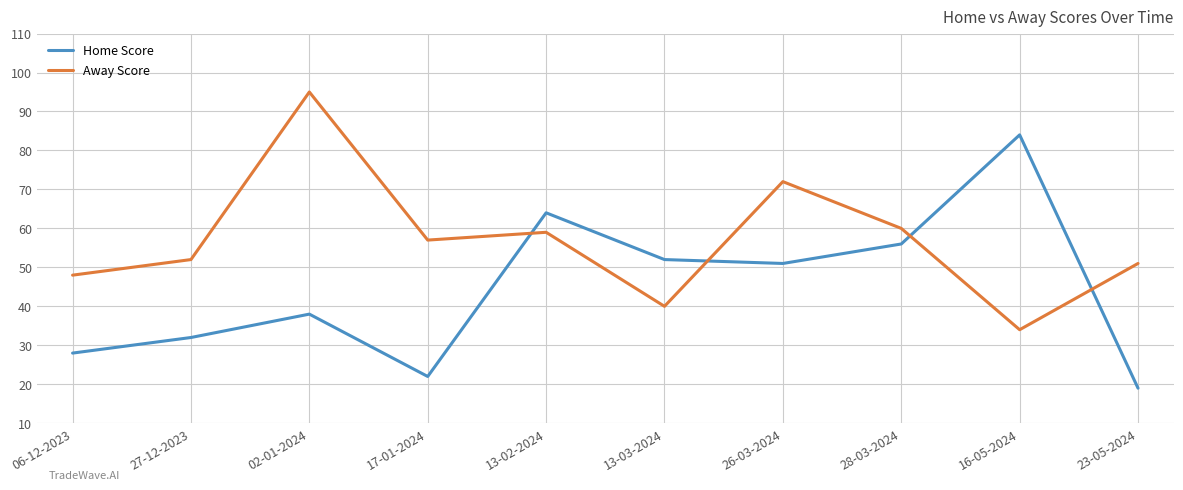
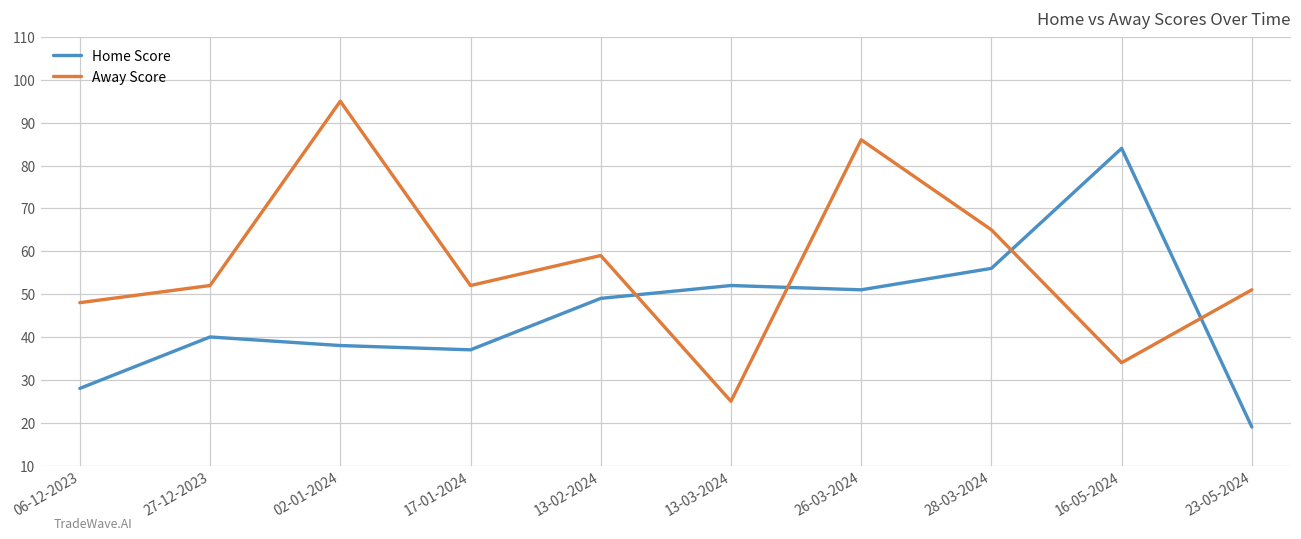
Home Score, 27-12-2023: 32 -> 40
Home Score, 17-01-2024: 22 -> 37
Away Score, 17-01-2024: 57 -> 52
Home Score, 13-02-2024: 64 -> 49
Away Score, 13-03-2024: 40 -> 25
Away Score, 26-03-2024: 72 -> 86
Away Score, 28-03-2024: 60 -> 65
